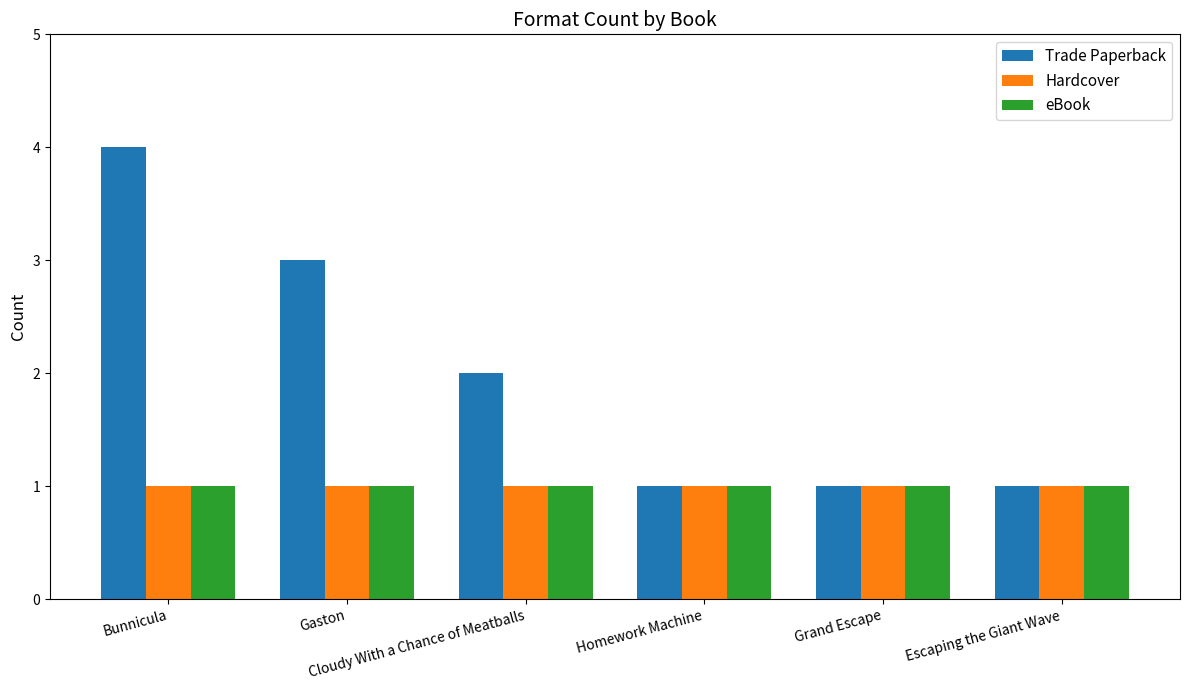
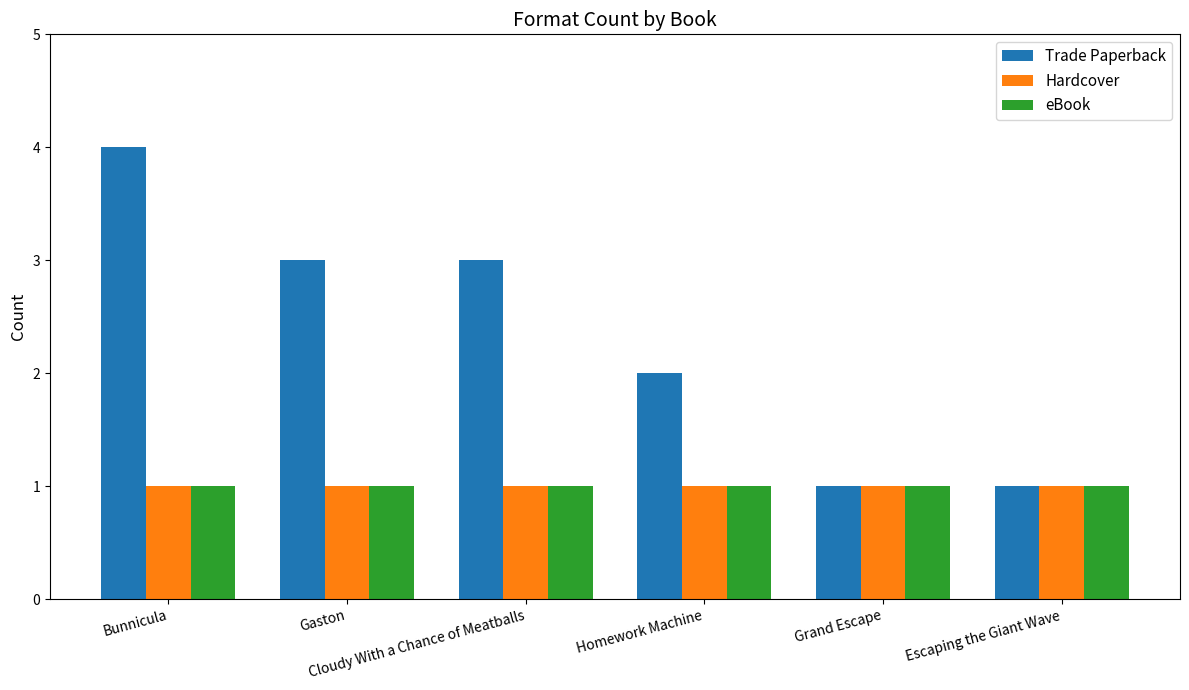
Trade Paperback, Cloudy With a Chance of Meatballs: 2 -> 3
Trade Paperback, Homework Machine: 1 -> 2
